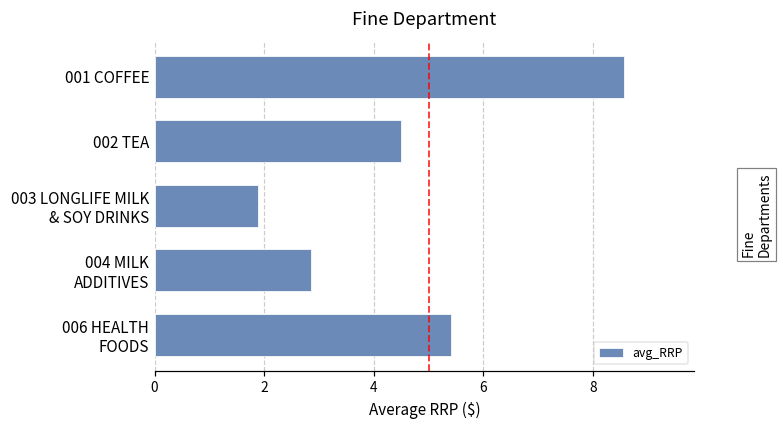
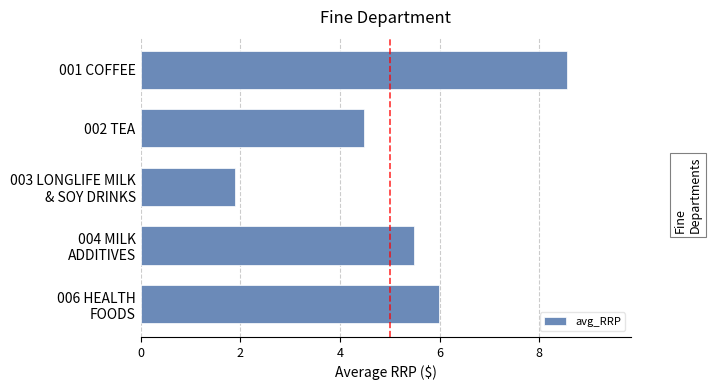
004 MILK ADDITIVES: 2.9 -> 5.5
006 HEALTH FOODS: 5.4 -> 6.0
